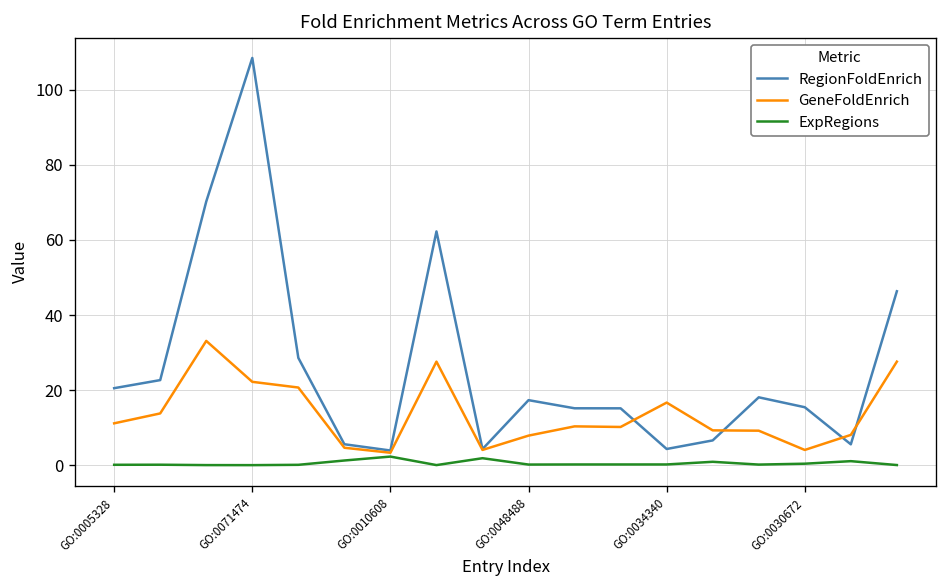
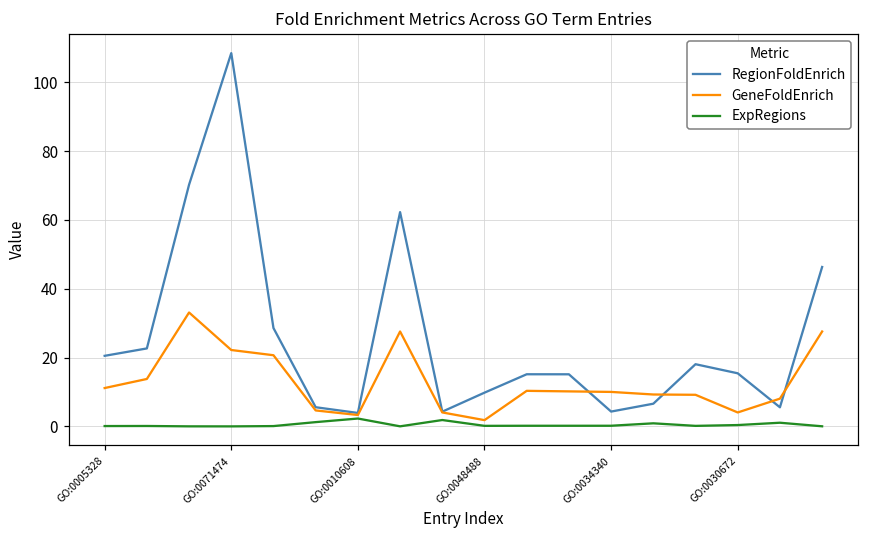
RegionFoldEnrich, GO:0048488: 17 -> 10
GeneFoldEnrich, GO:0048488: 8 -> 2
GeneFoldEnrich, GO:0034340: 17 -> 10
